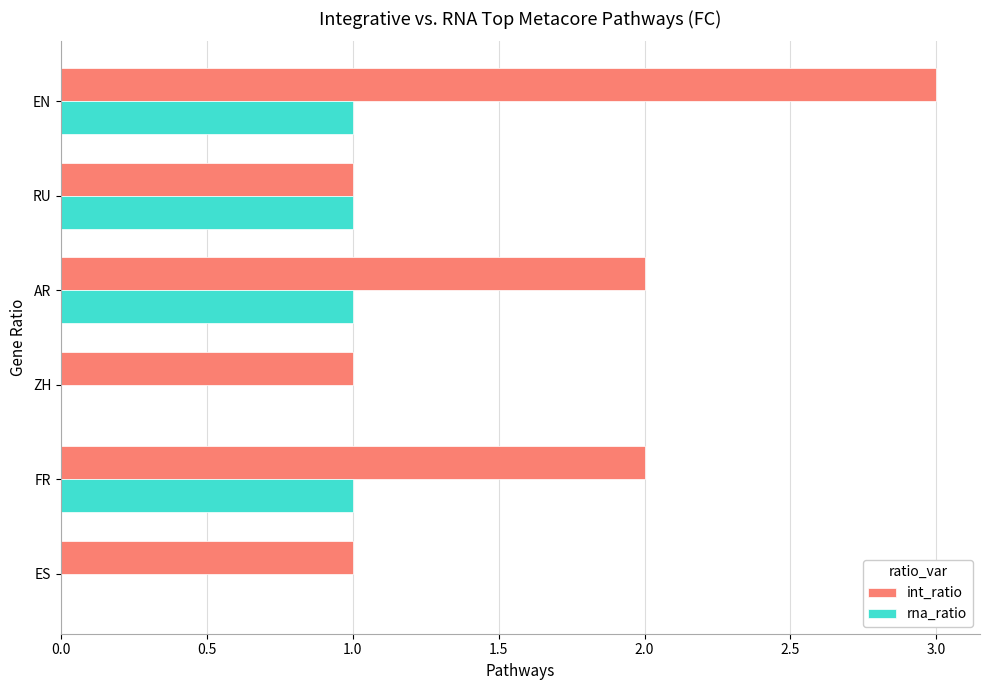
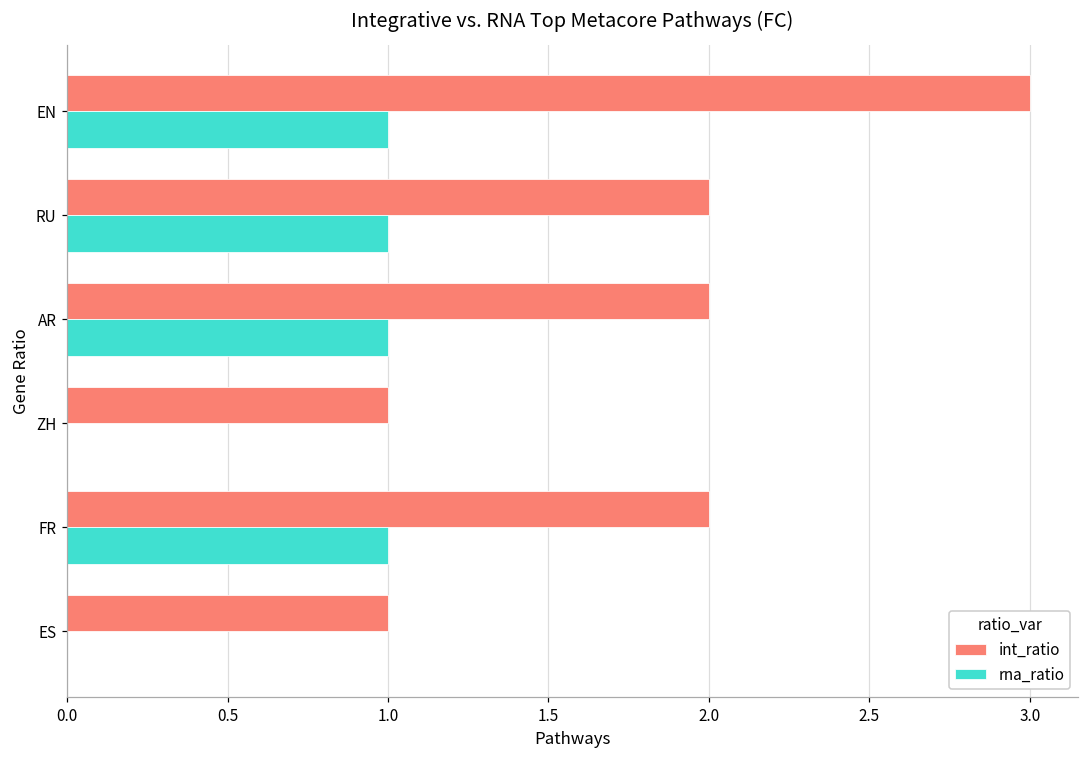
int_ratio, RU: 1 -> 2
